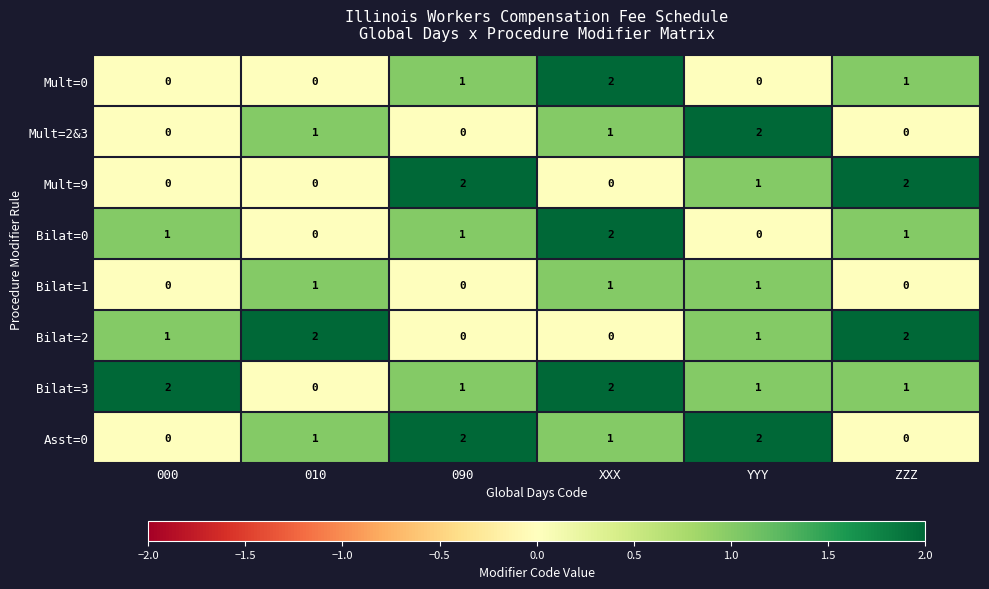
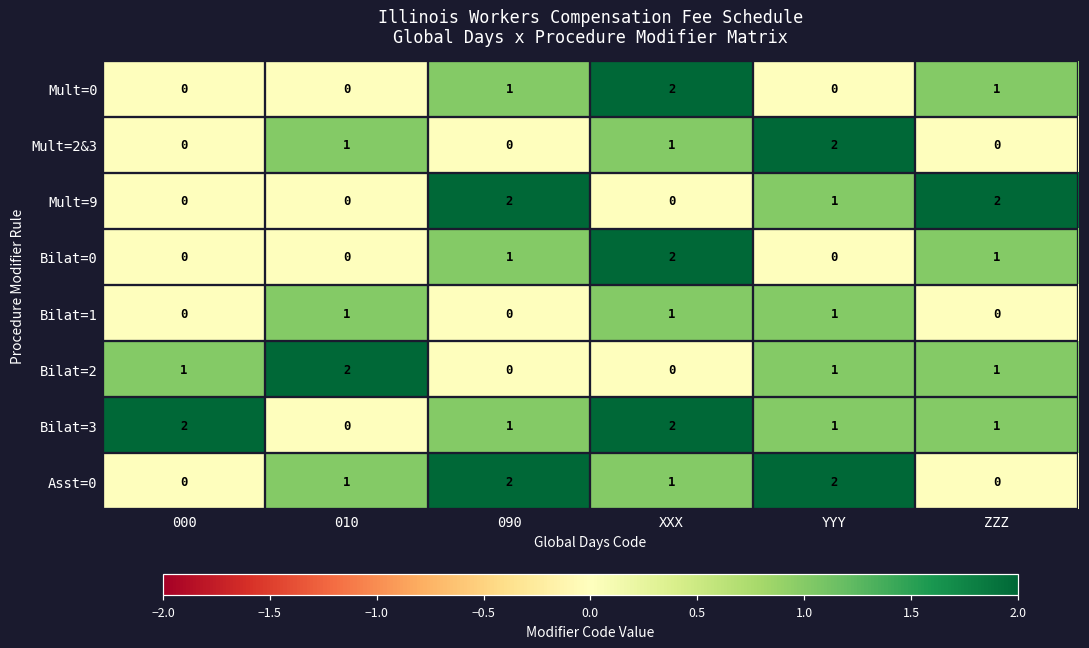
Bilat=0, 000: 1 -> 0
Bilat=2, ZZZ: 2 -> 1
